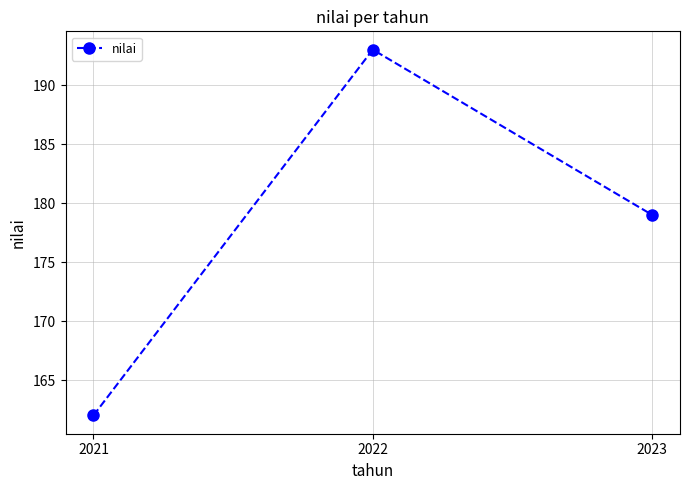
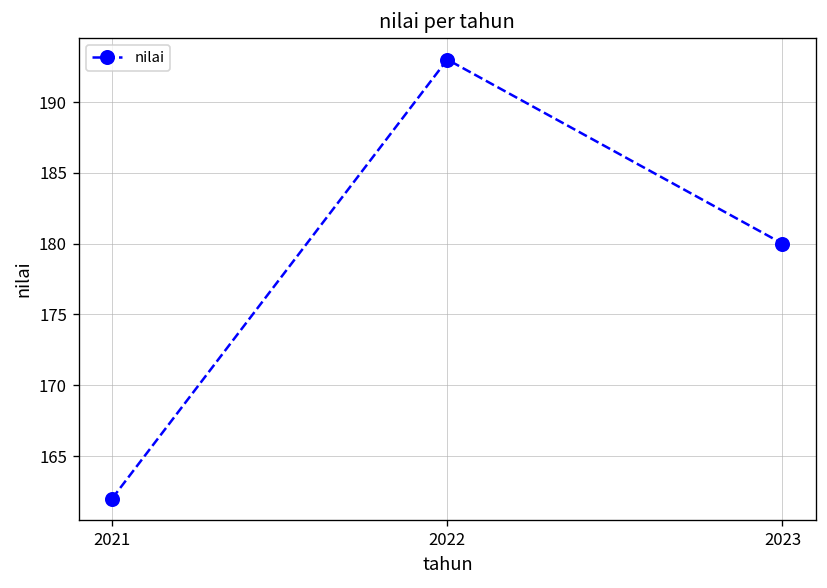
2023: 179 -> 180
